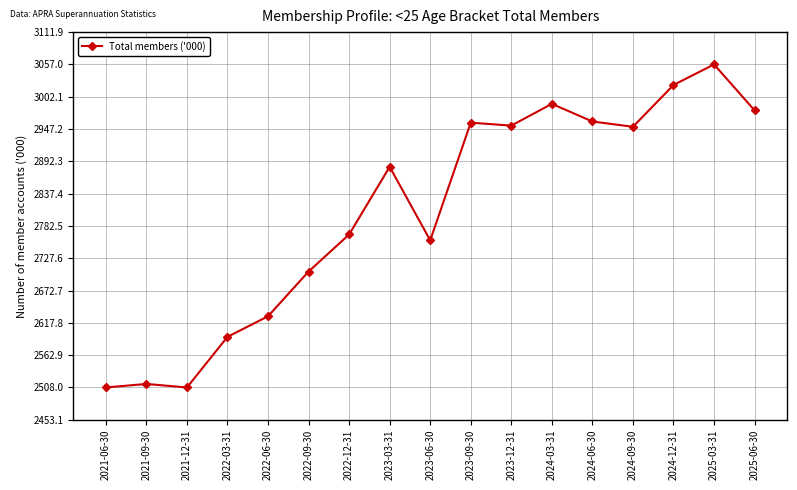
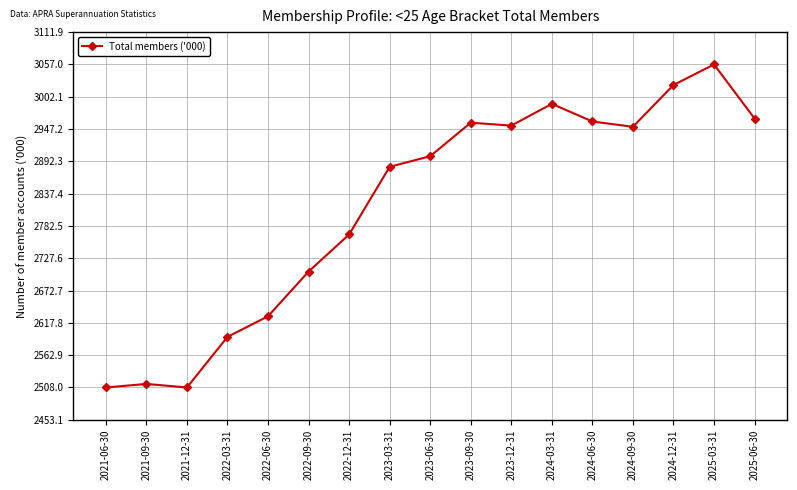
2023-06-30: 2760 -> 2900
2025-06-30: 2980 -> 2970
